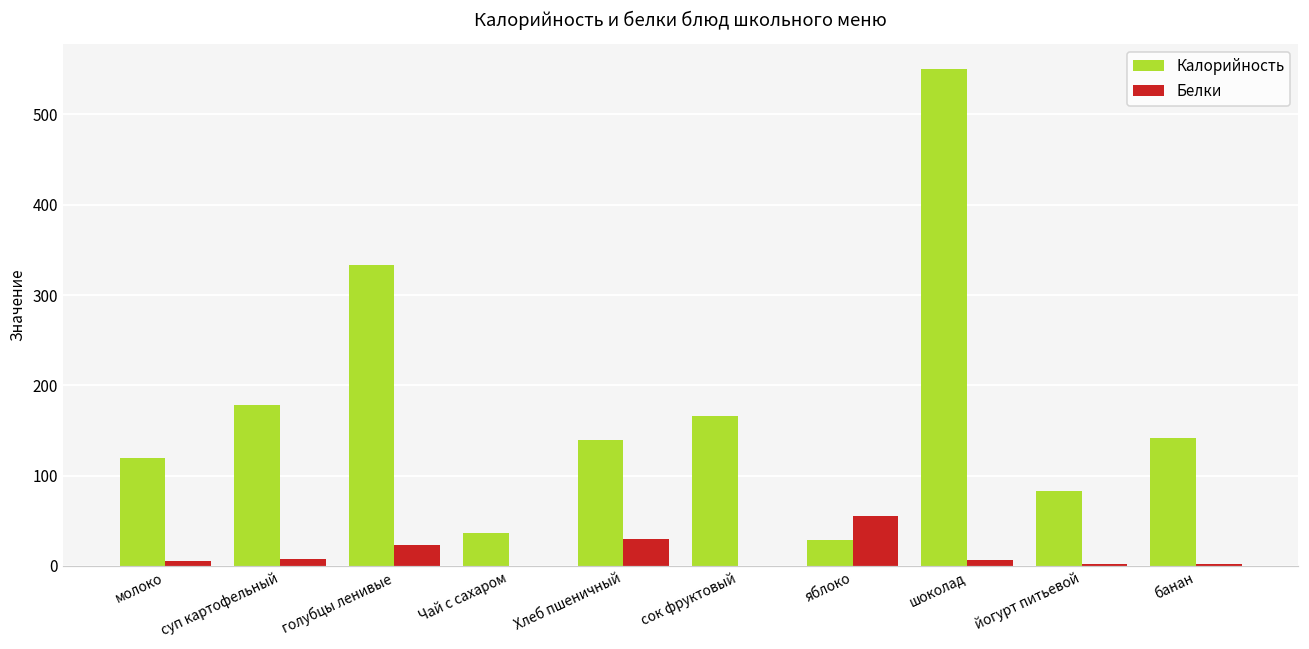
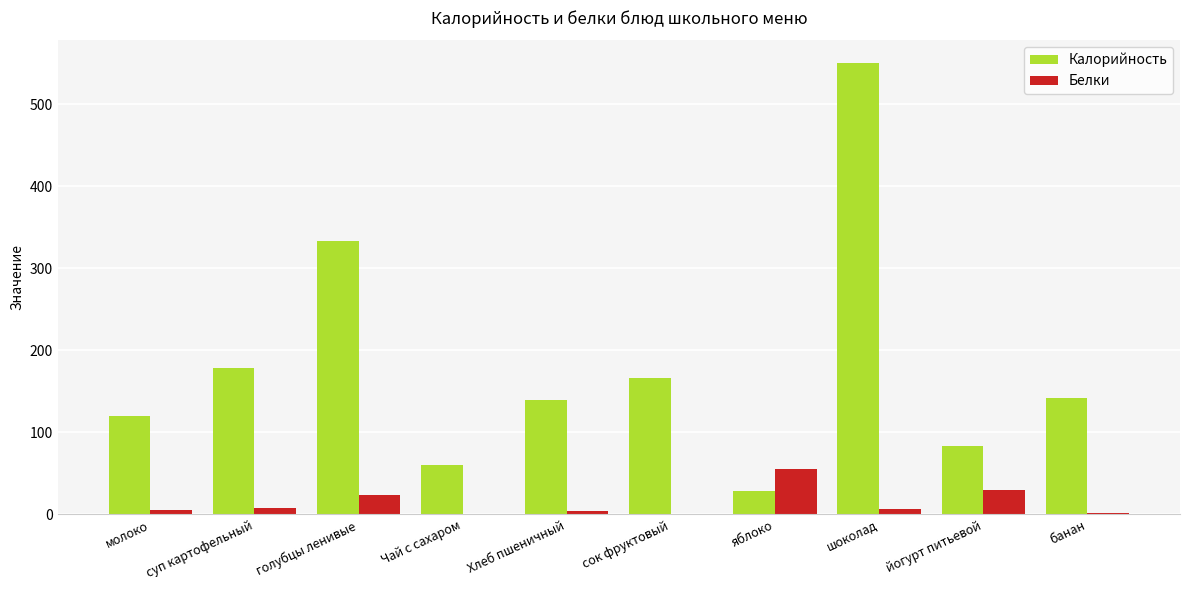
Калорийность, Чай с сахаром: 40 -> 60
Белки, Хлеб пшеничный: 30 -> 0
Белки, йогурт питьевой: 0 -> 30
